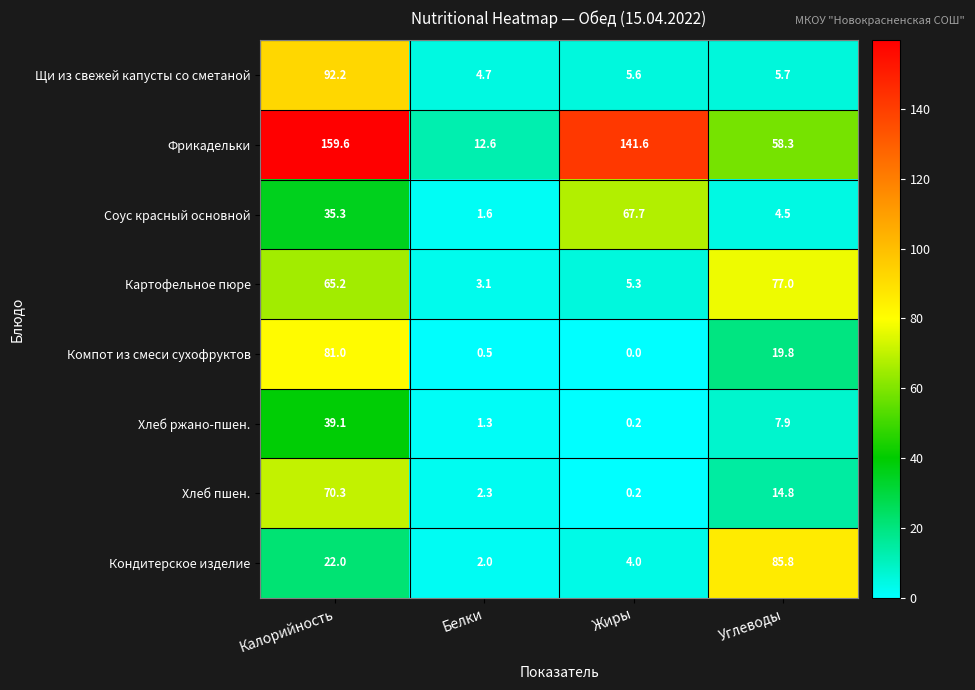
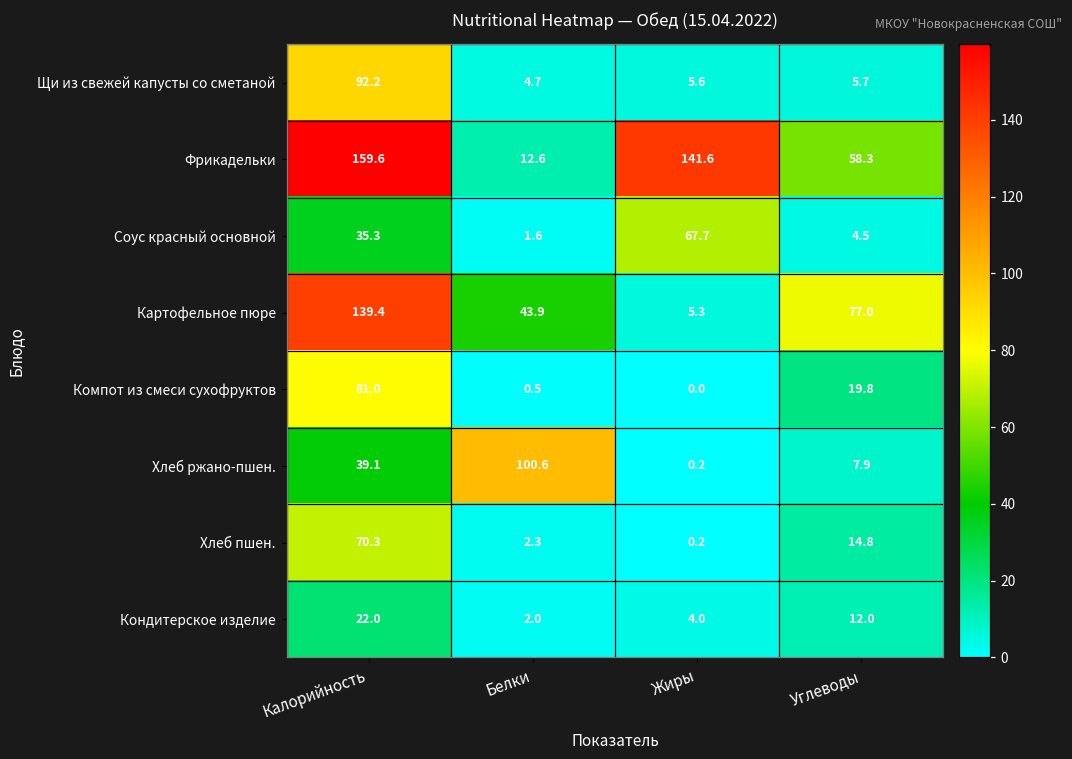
Картофельное пюре, Калорийность: 65.2 -> 139.4
Картофельное пюре, Белки: 3.1 -> 43.9
Хлеб ржано-пшен., Белки: 1.3 -> 100.6
Кондитерское изделие, Углеводы: 85.8 -> 12.0
